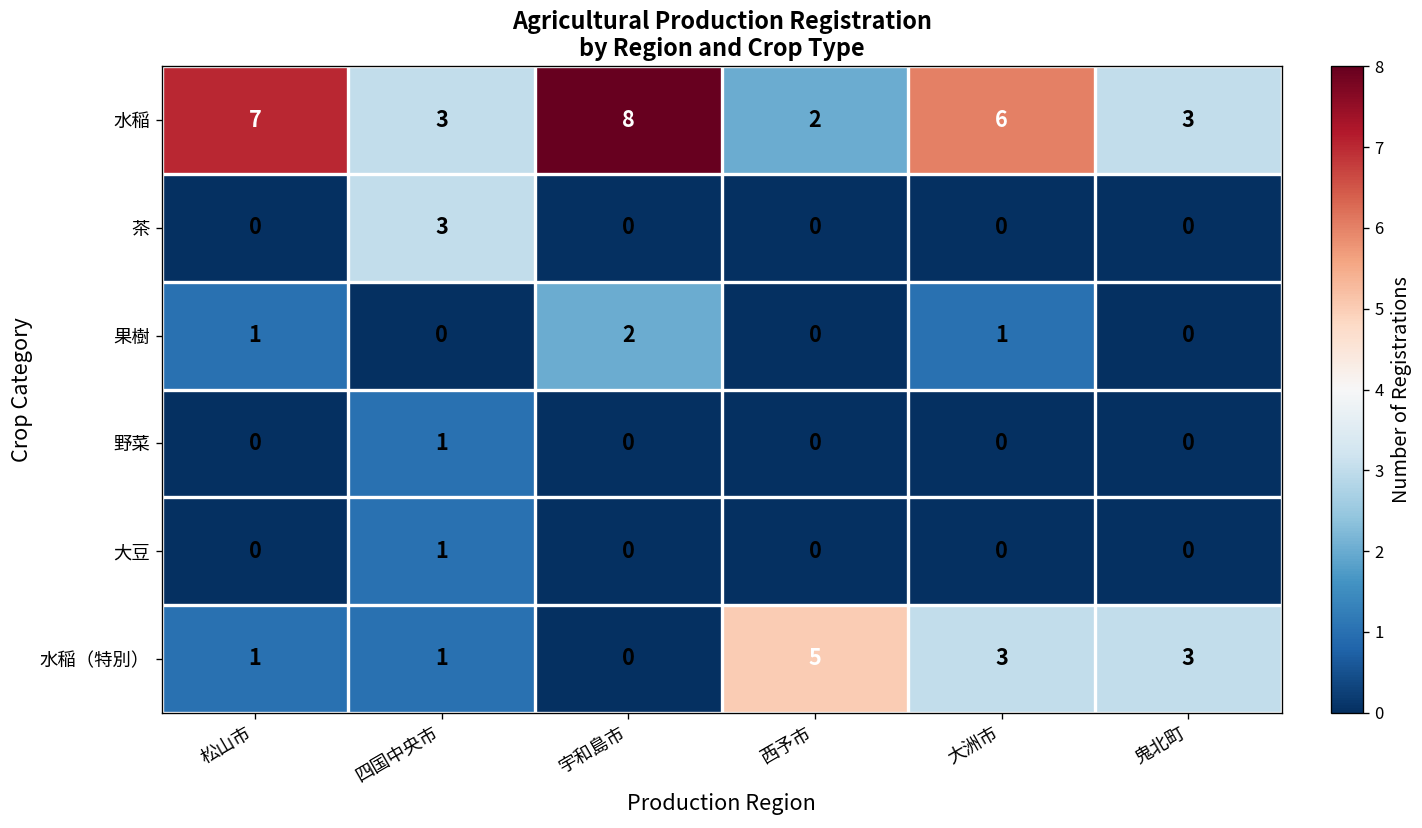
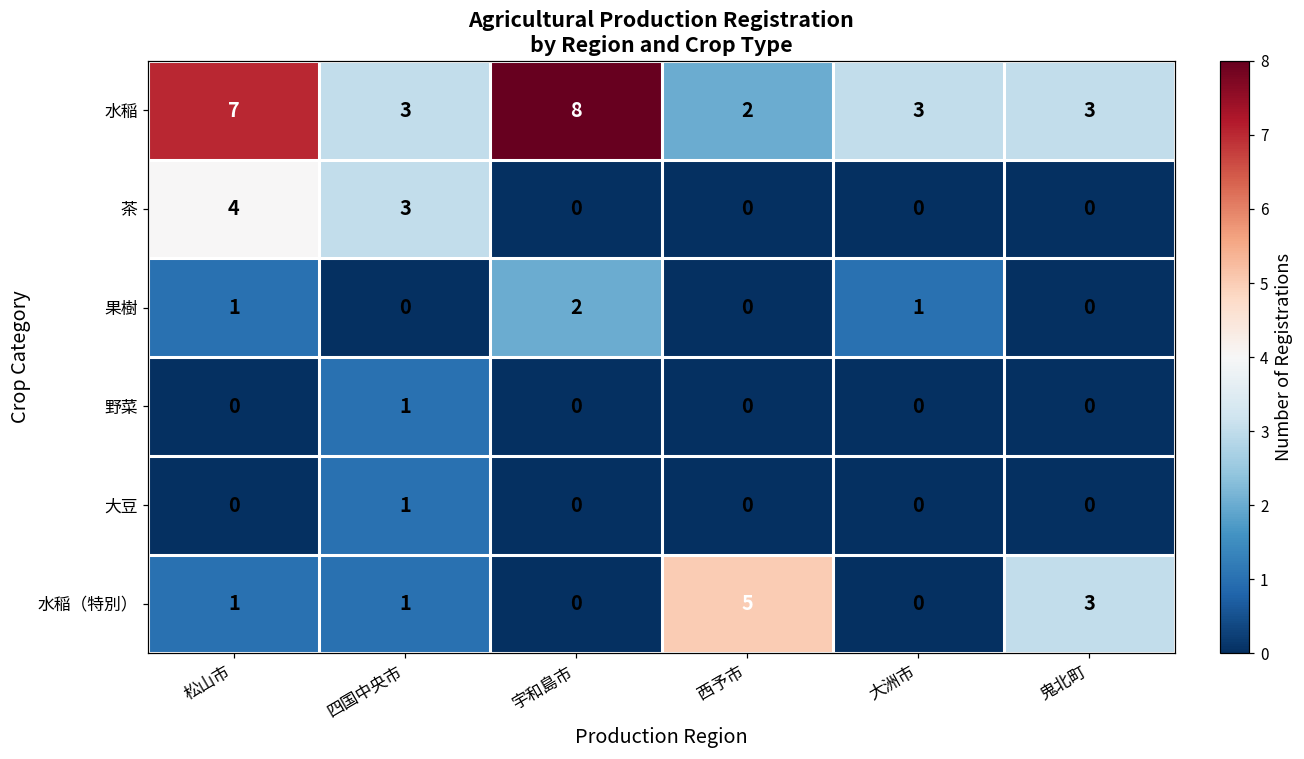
水稲, 大洲市: 6 -> 3
茶, 松山市: 0 -> 4
水稲（特別）, 大洲市: 3 -> 0
